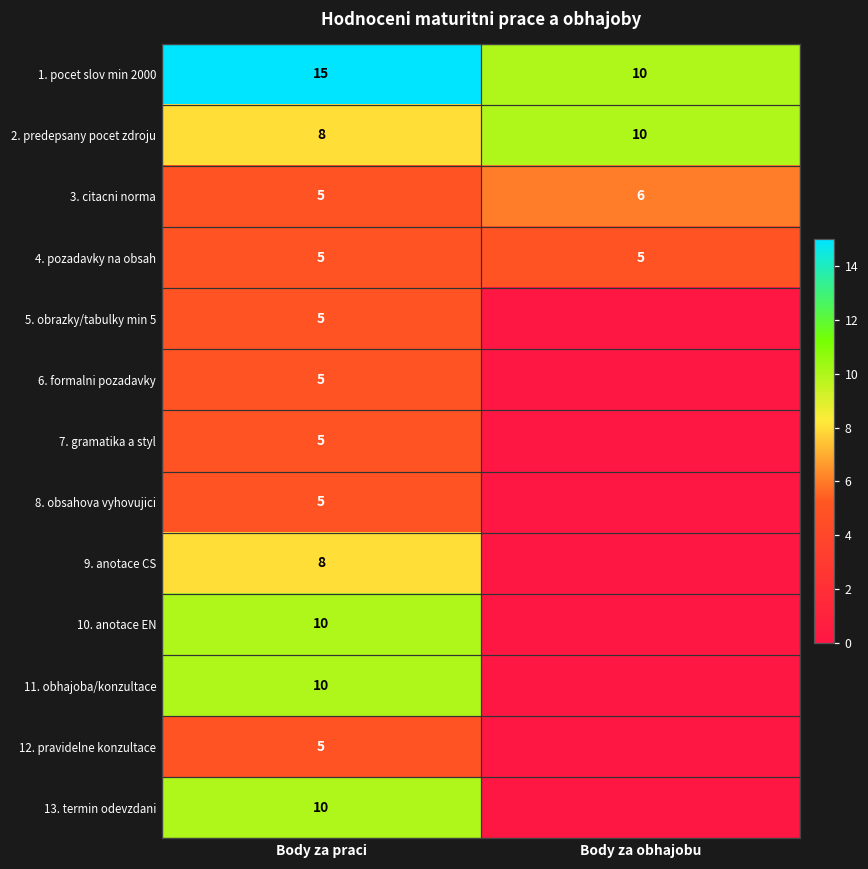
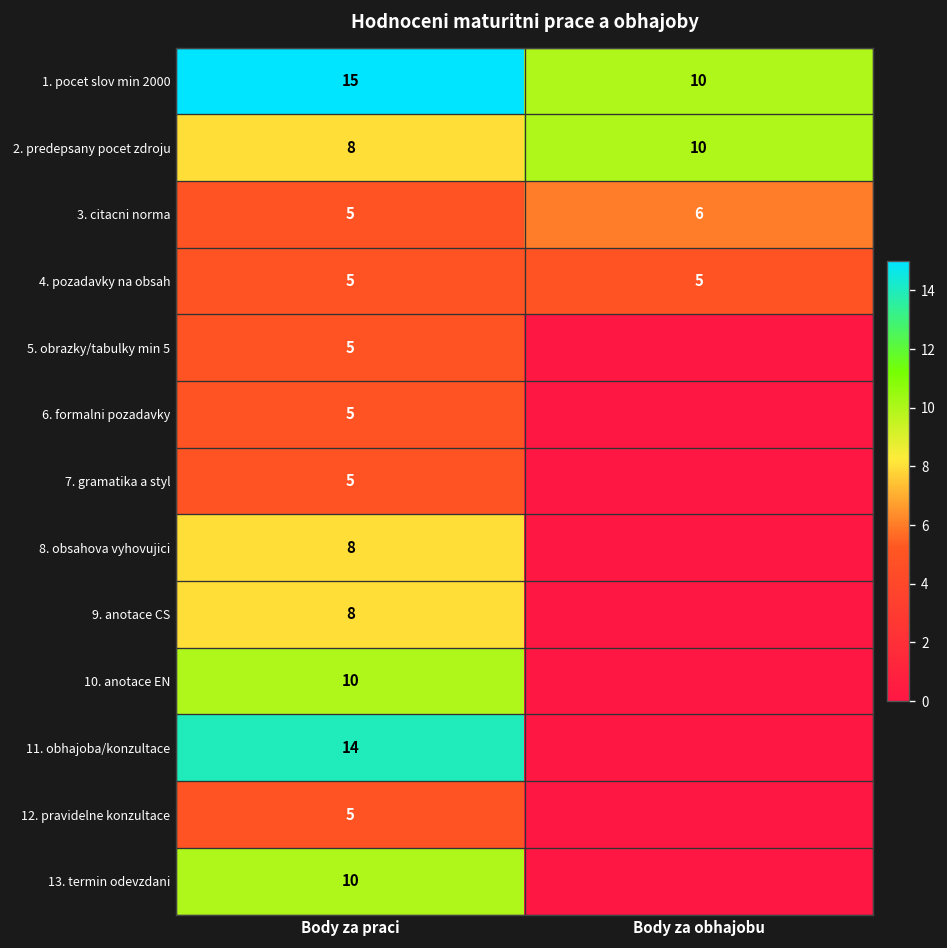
8. obsahova vyhovujici, Body za praci: 5 -> 8
11. obhajoba/konzultace, Body za praci: 10 -> 14
